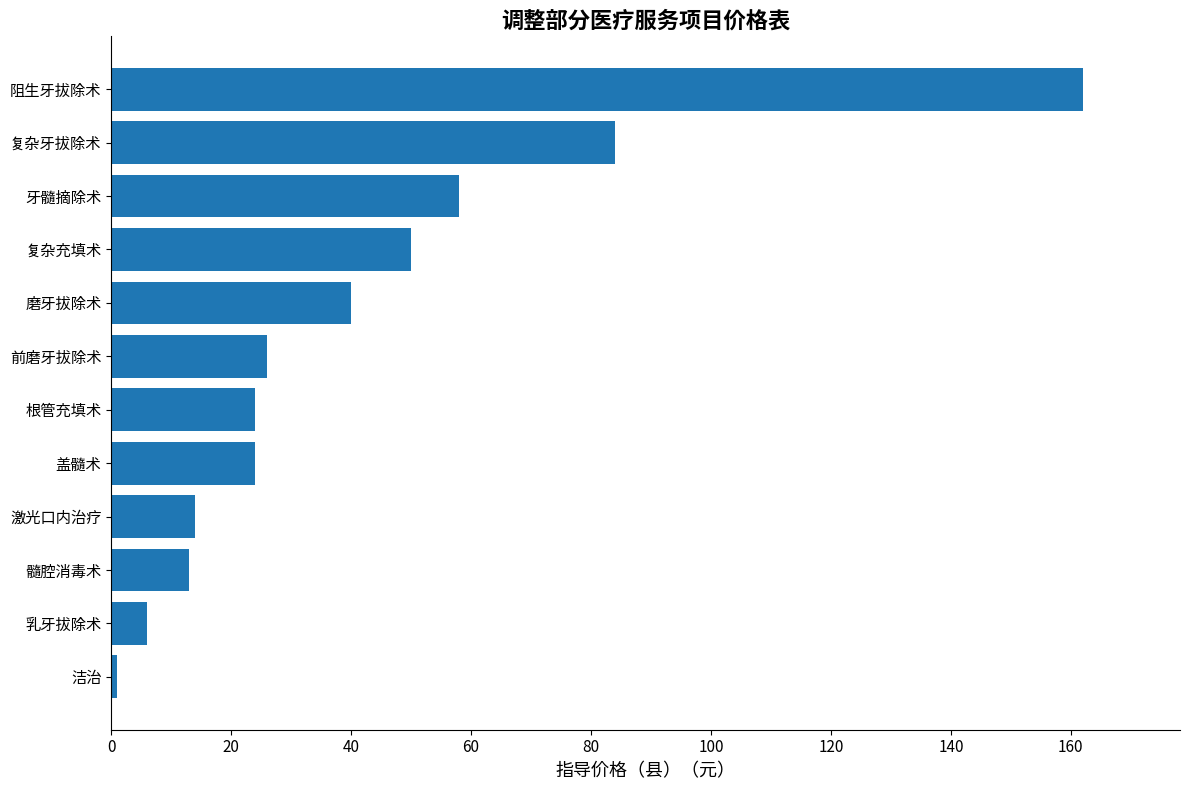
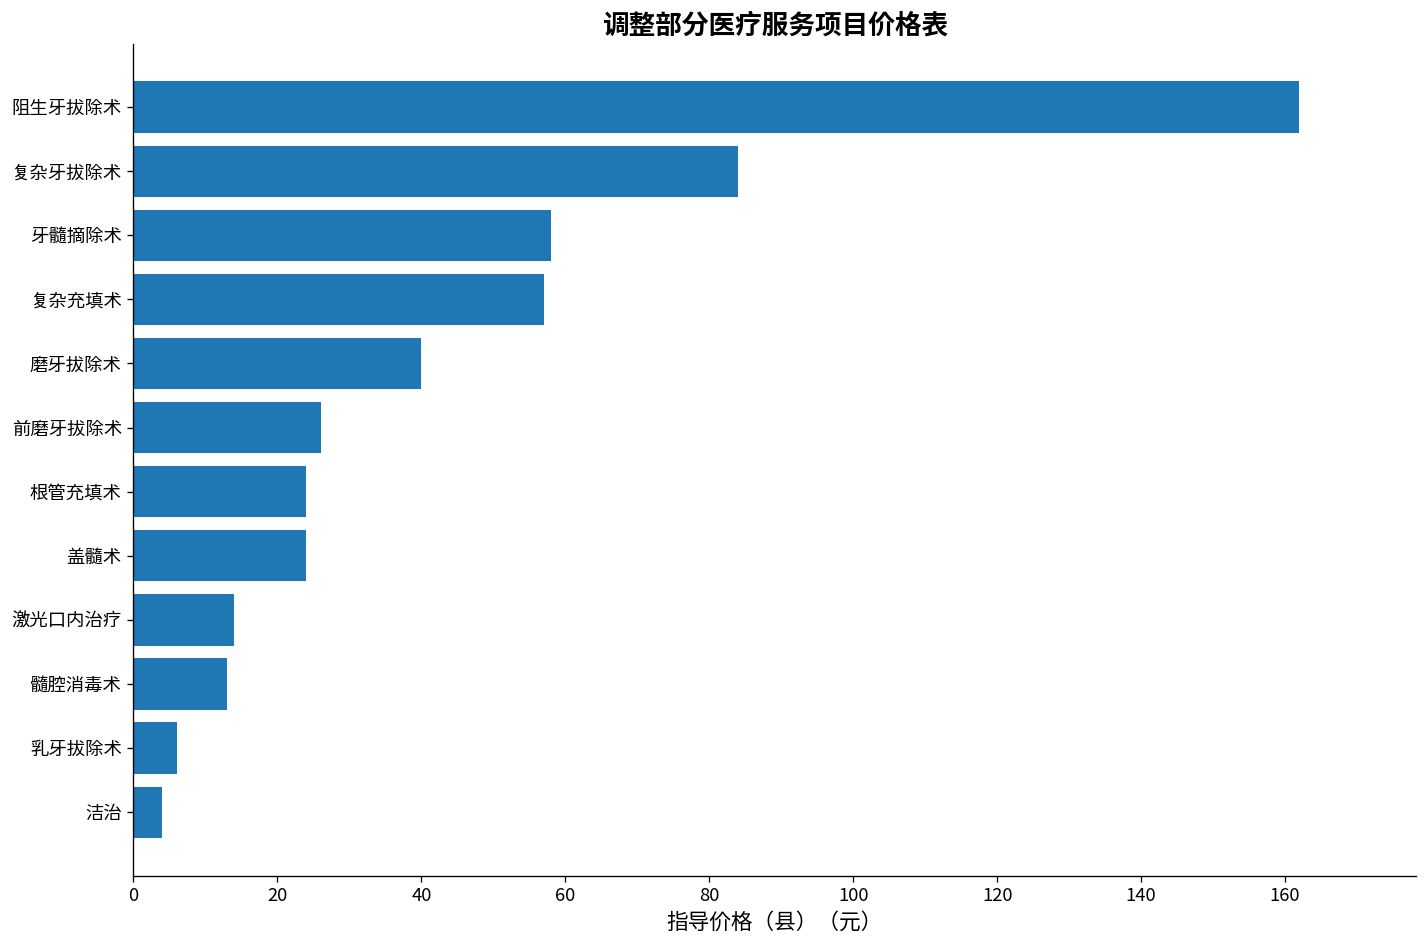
复杂充填术: 50 -> 57
洁治: 1 -> 4
